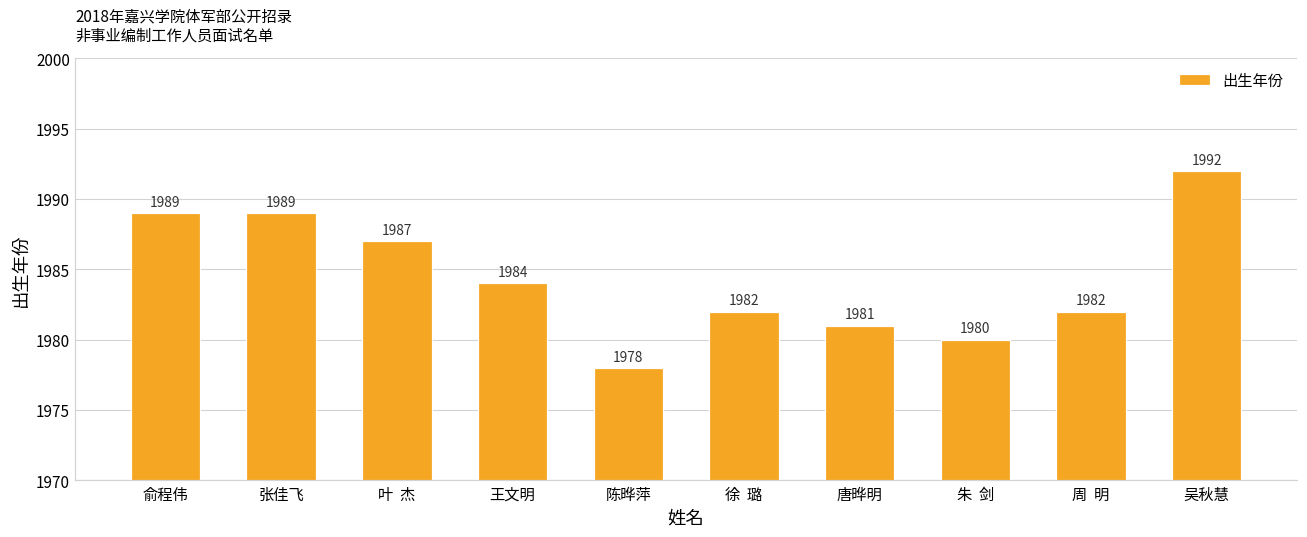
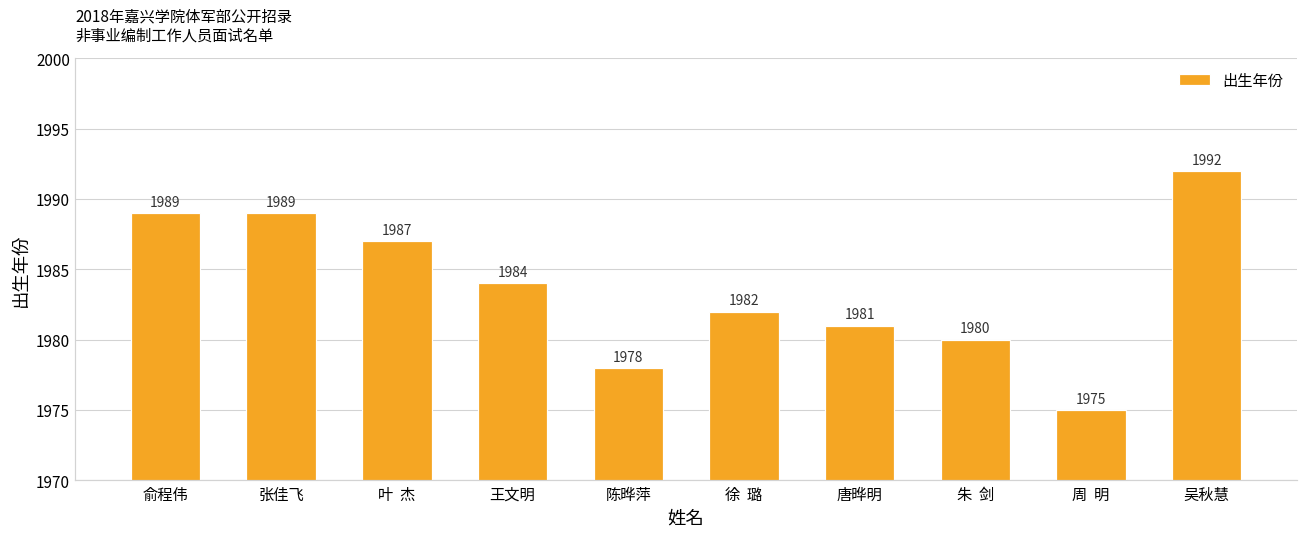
周 明: 1982 -> 1975
